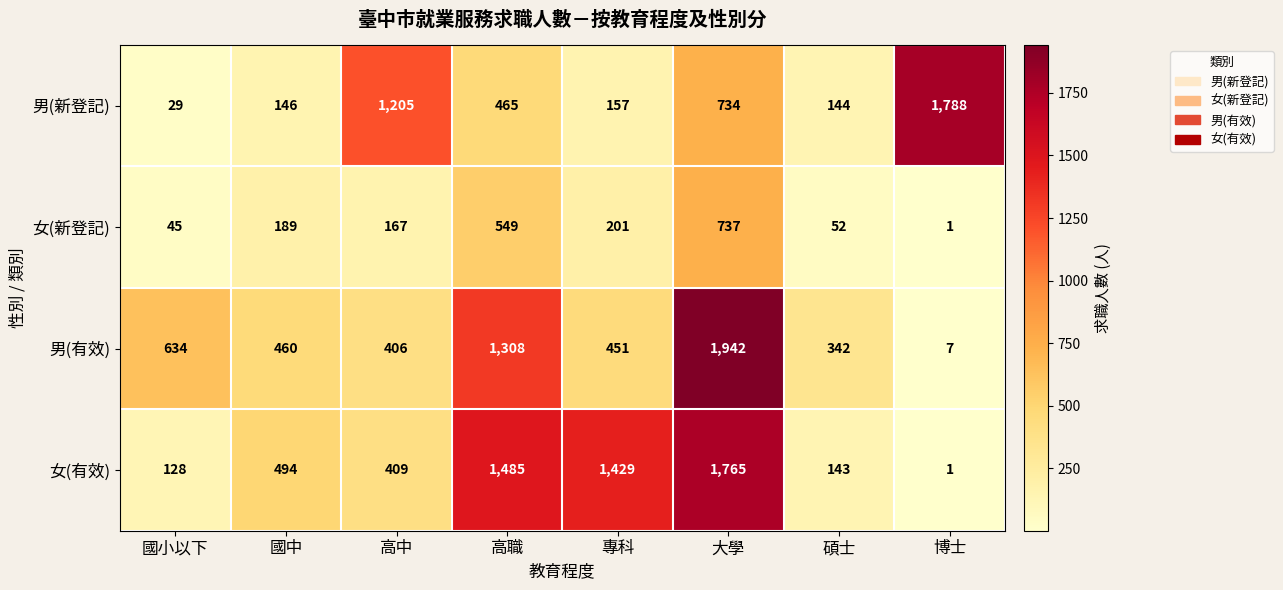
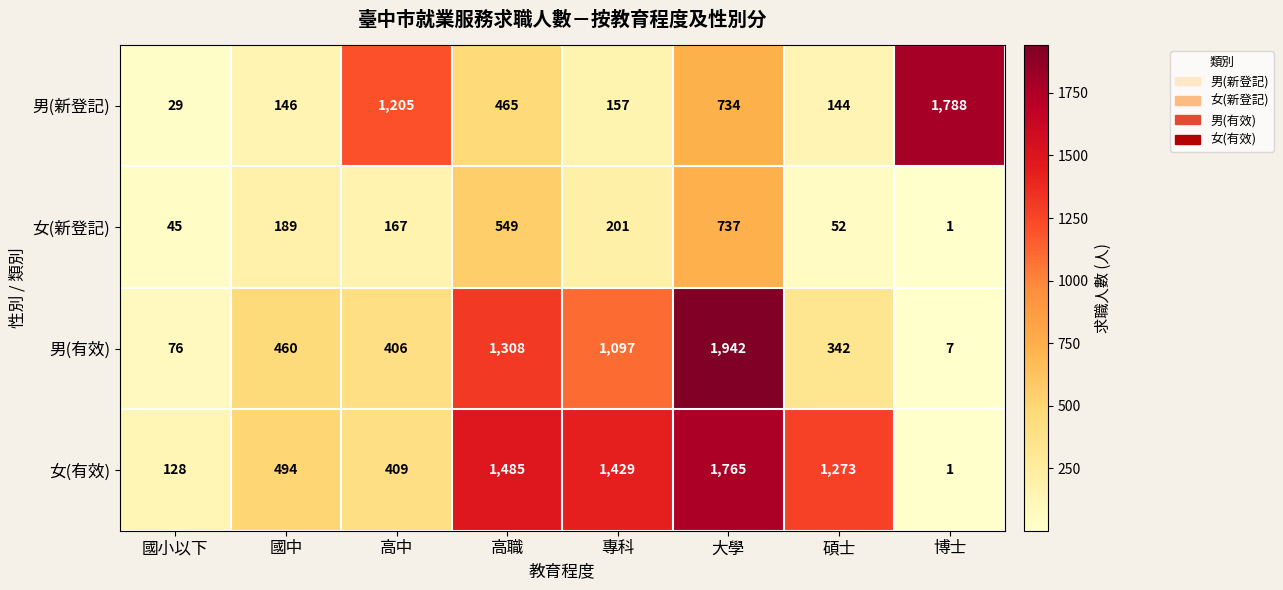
男(有效), 國小以下: 634 -> 76
男(有效), 專科: 451 -> 1,097
女(有效), 碩士: 143 -> 1,273
